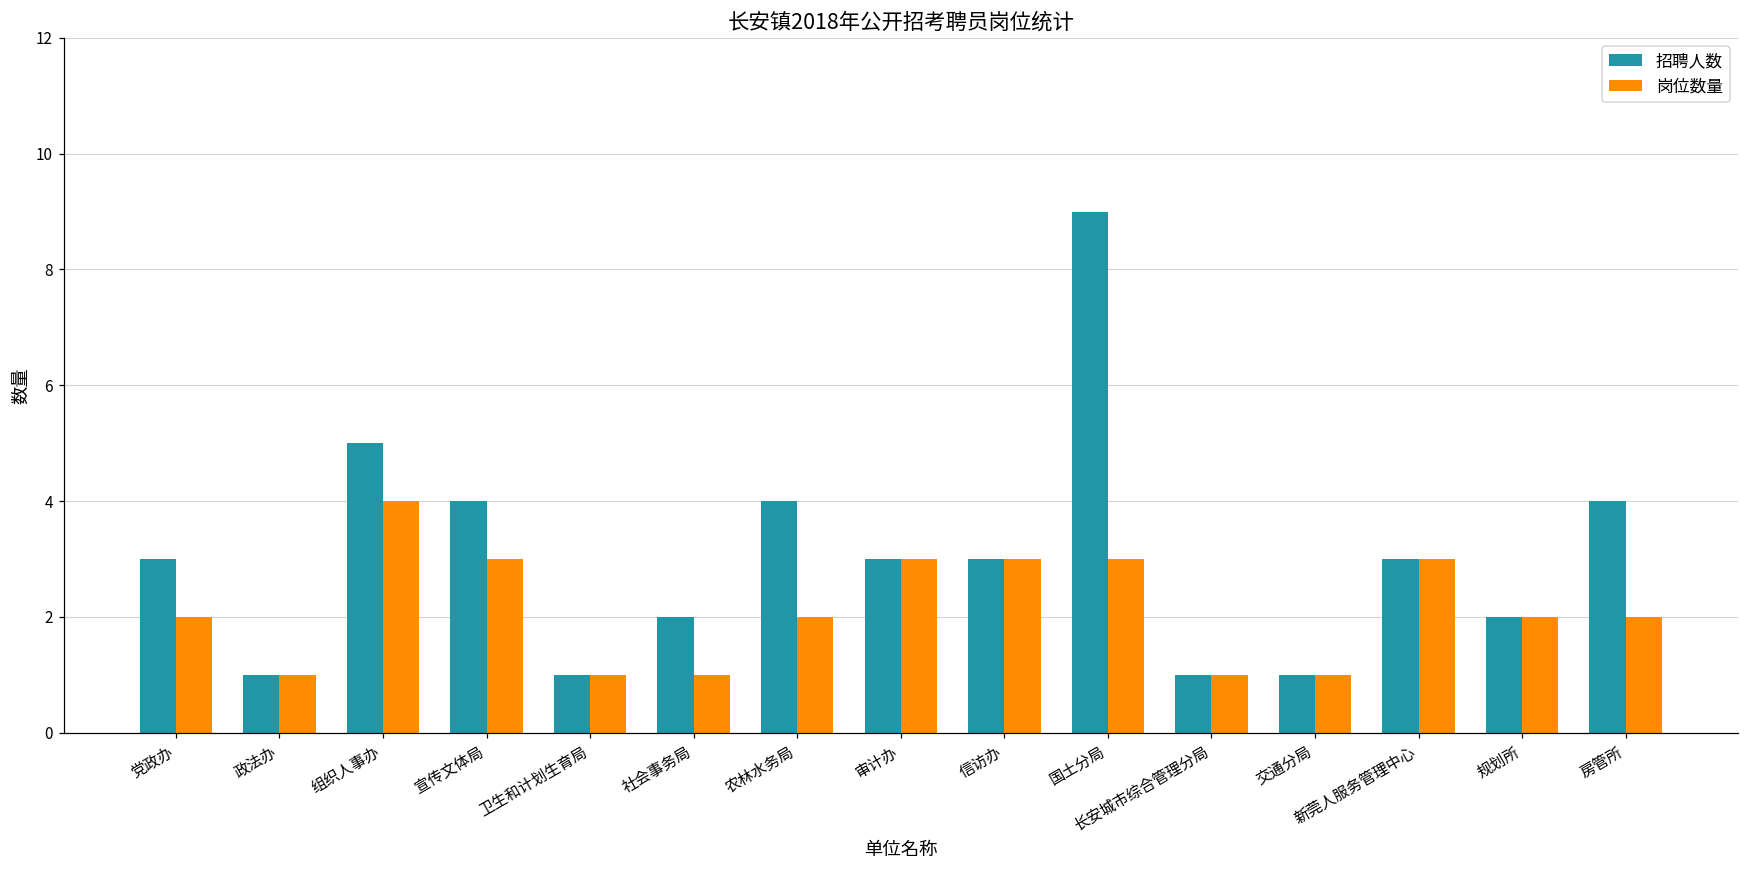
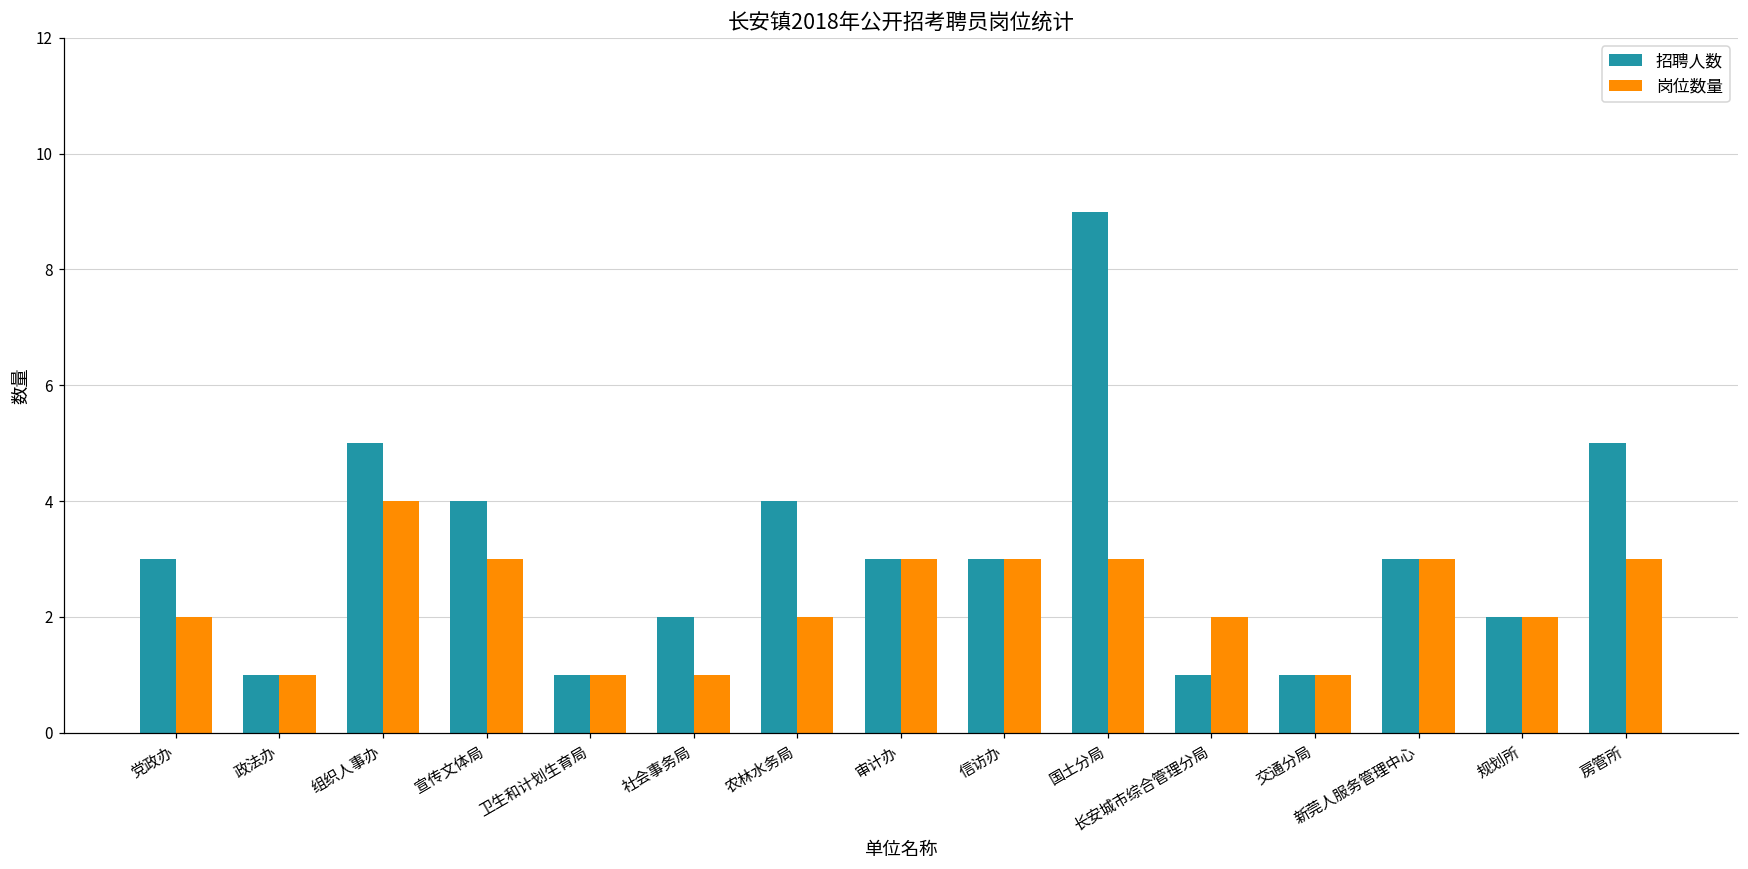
岗位数量, 长安城市综合管理分局: 1 -> 2
招聘人数, 房管所: 4 -> 5
岗位数量, 房管所: 2 -> 3
